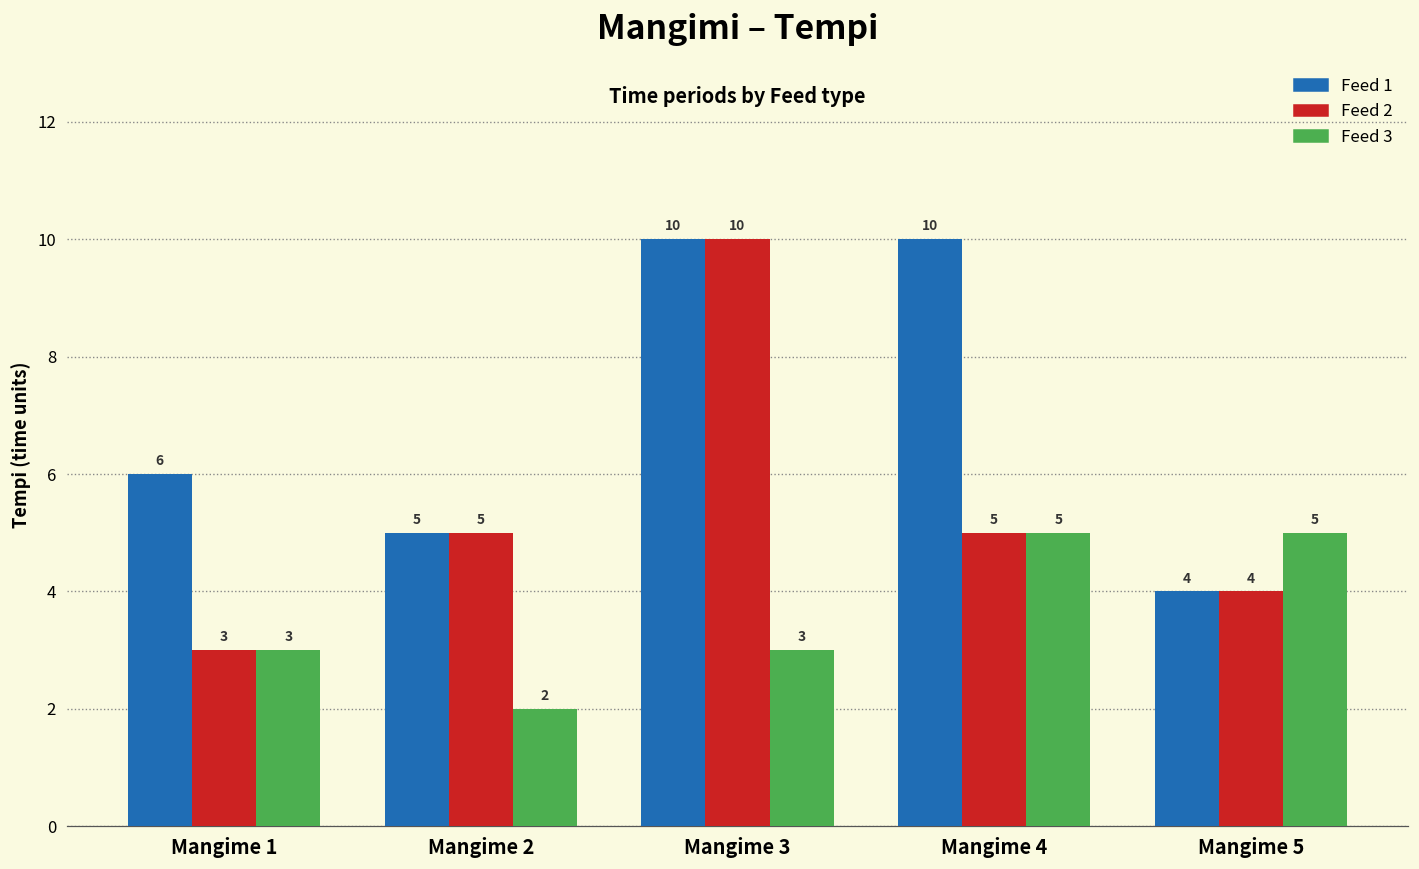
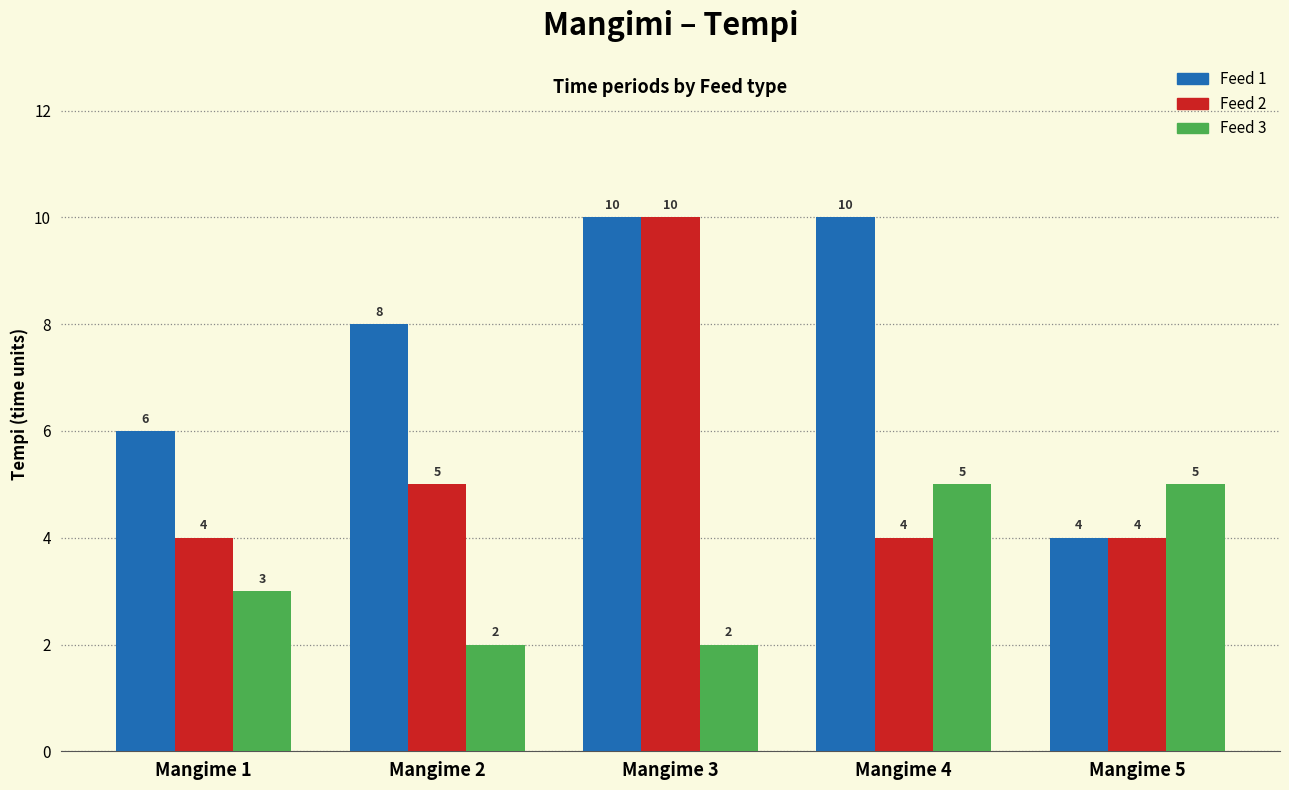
Feed 2, Mangime 1: 3 -> 4
Feed 1, Mangime 2: 5 -> 8
Feed 3, Mangime 3: 3 -> 2
Feed 2, Mangime 4: 5 -> 4
